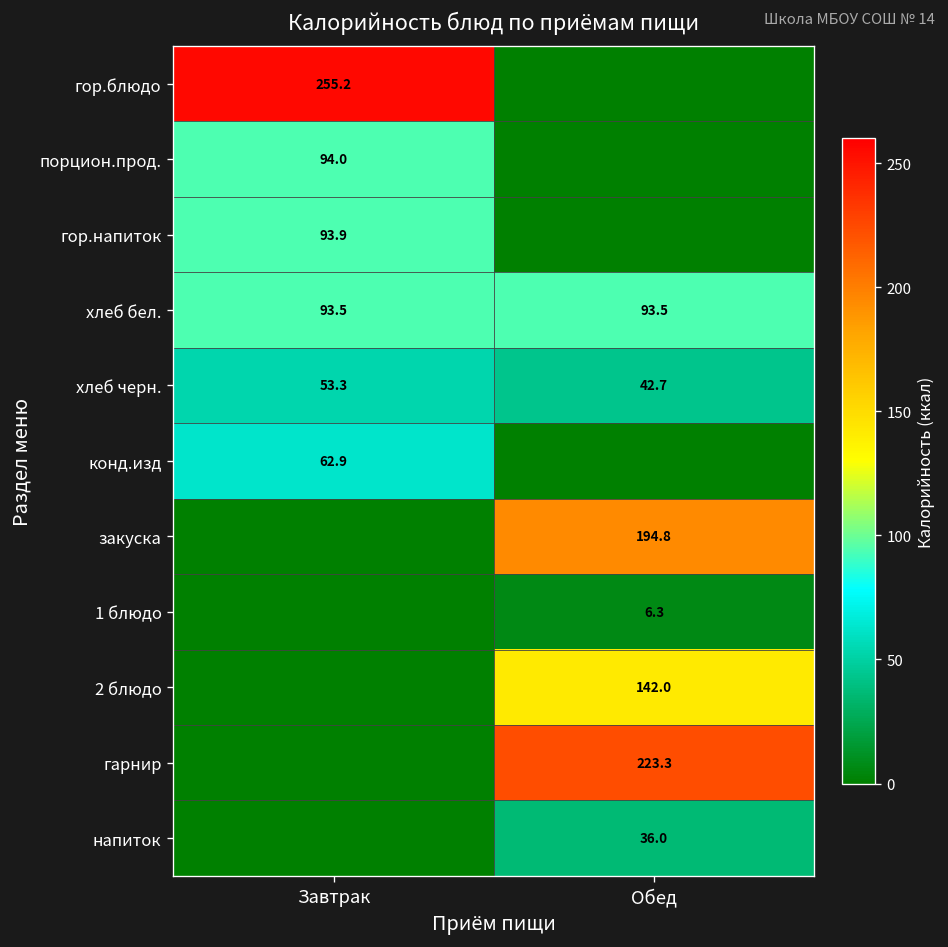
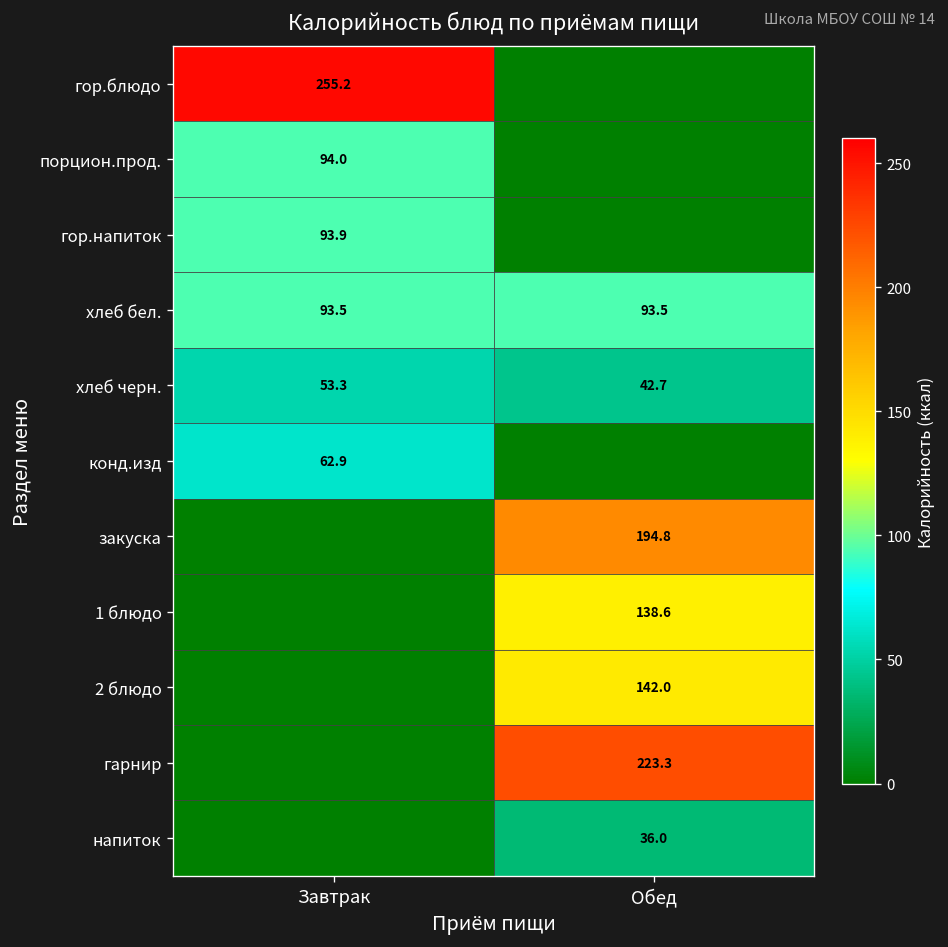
1 блюдо, Обед: 6.3 -> 138.6
